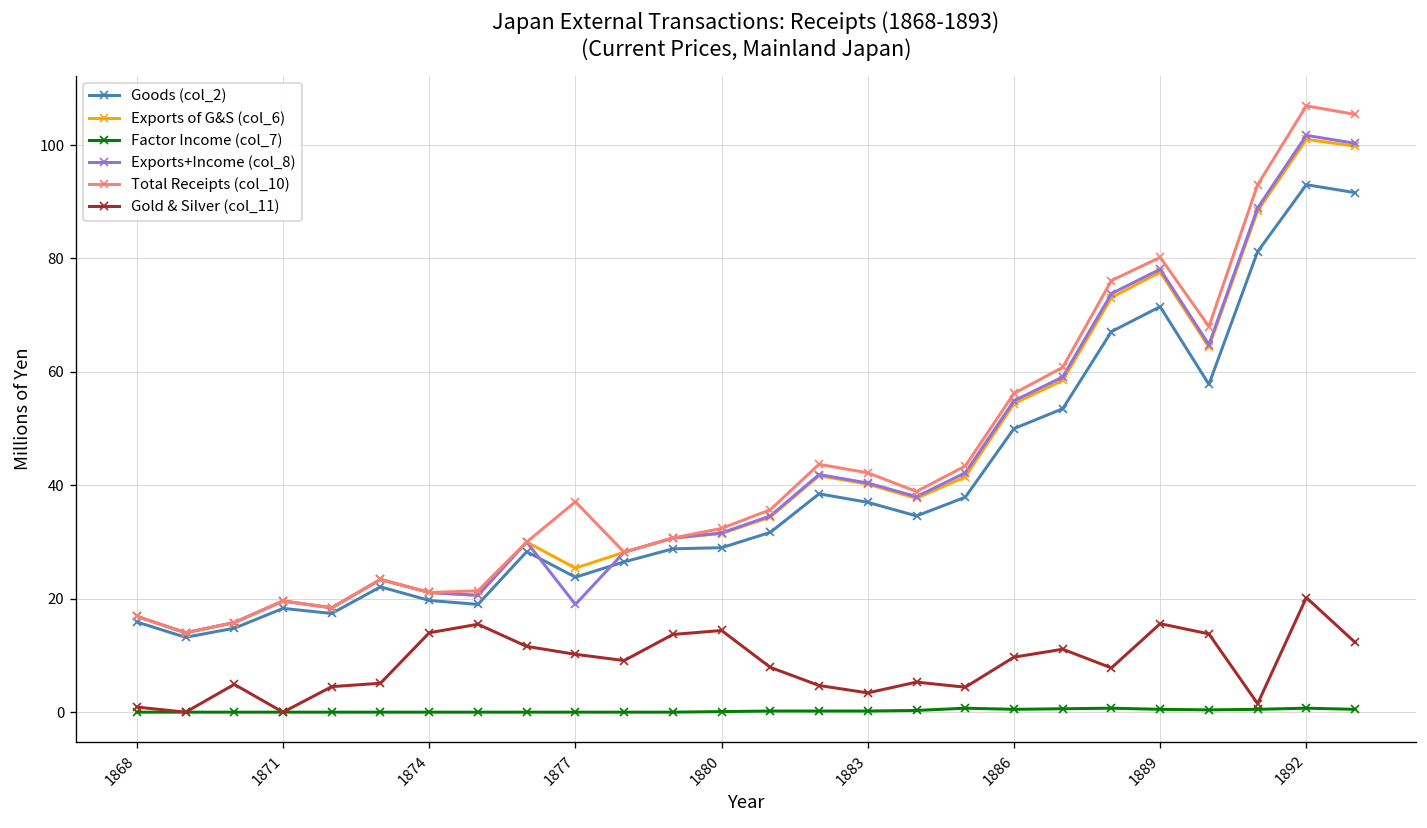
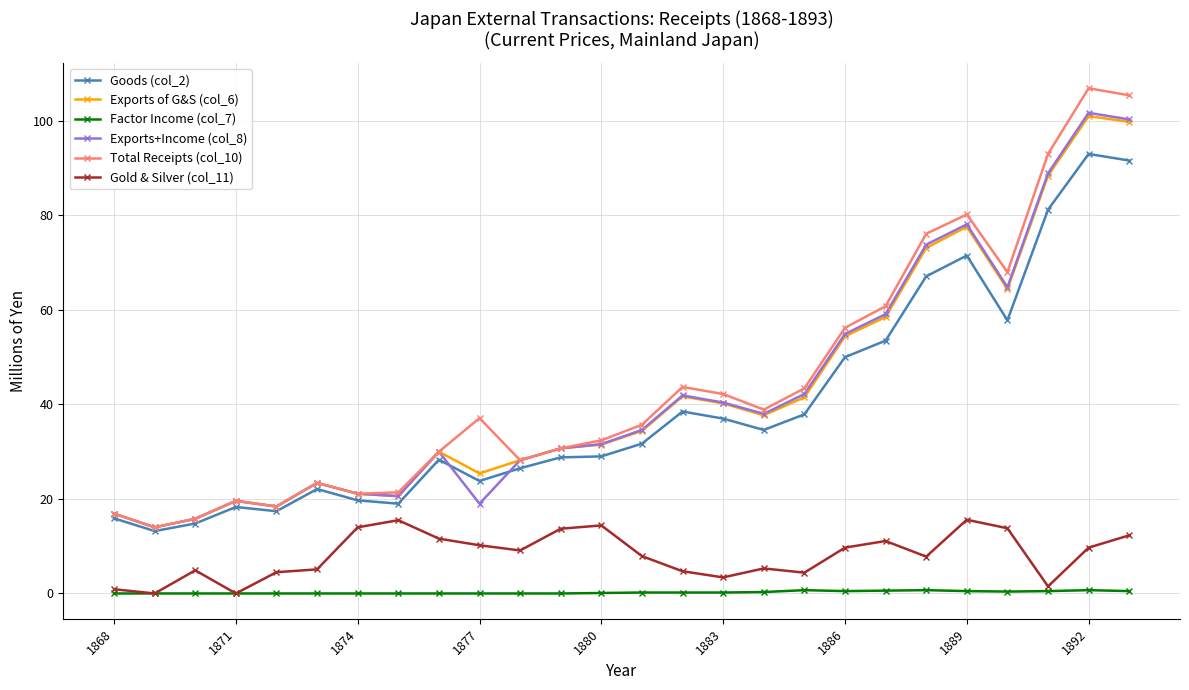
Gold & Silver (col_11), 1892: 20 -> 10
